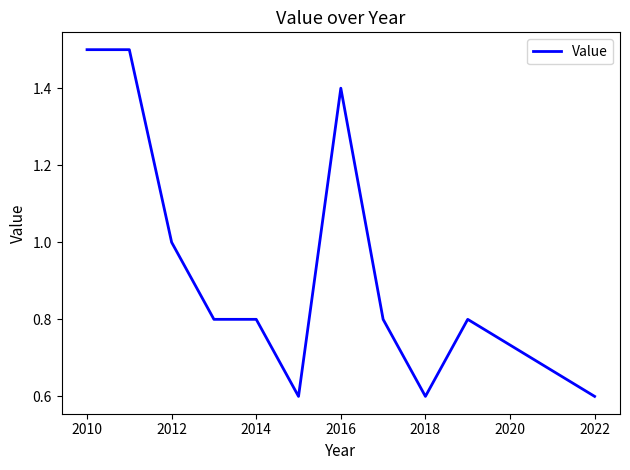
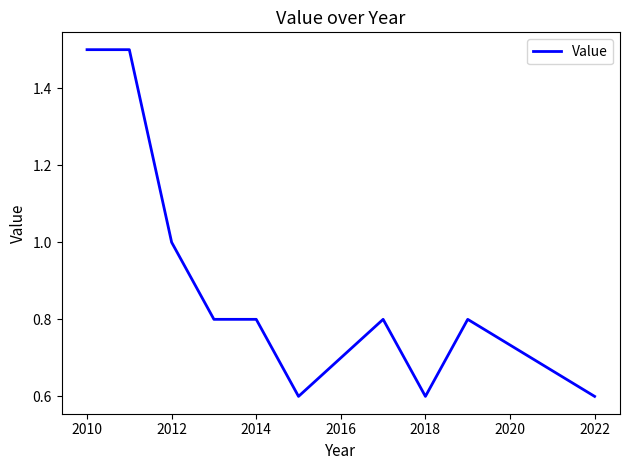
2016: 1.4 -> 0.7
